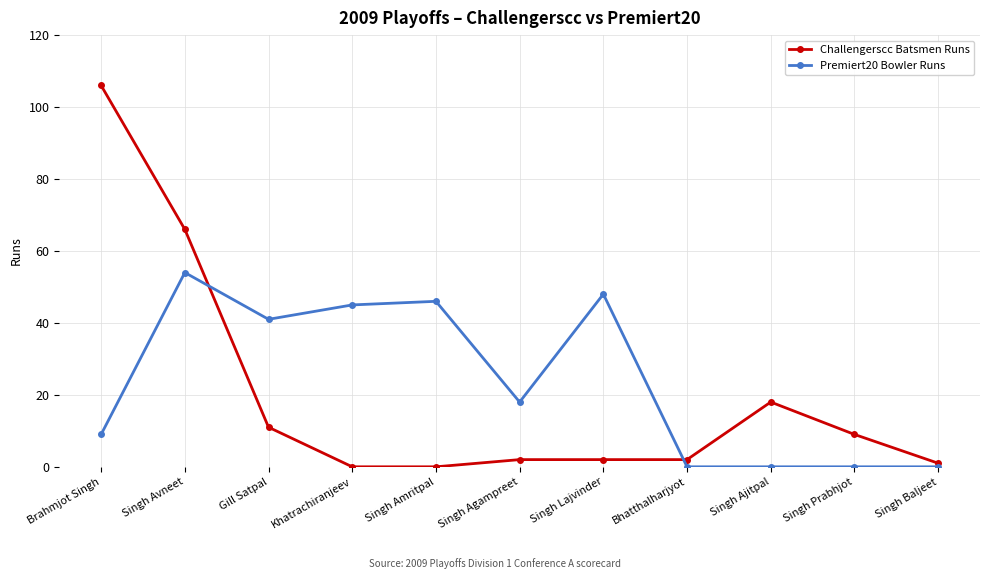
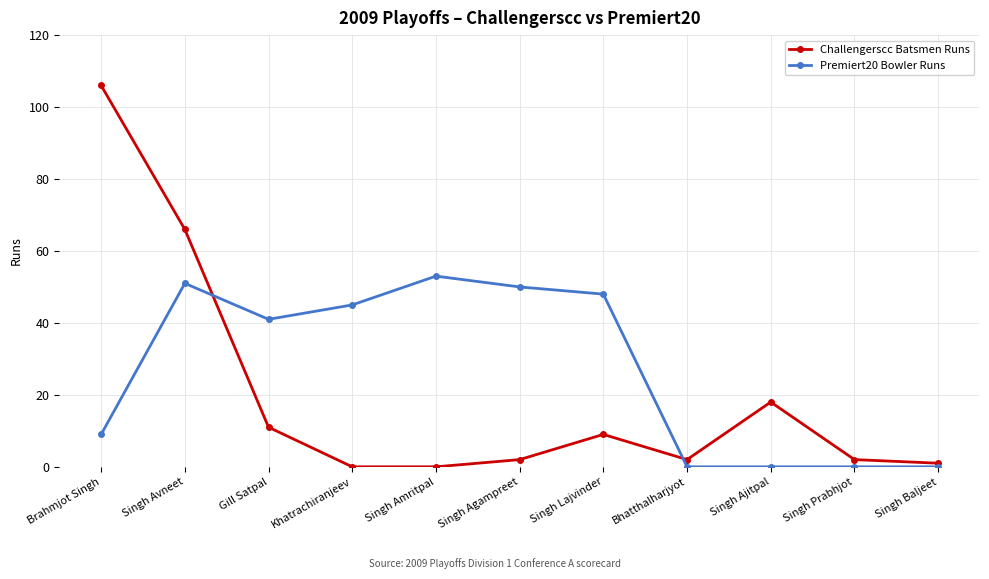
Premiert20 Bowler Runs, Singh Avneet: 54 -> 51
Premiert20 Bowler Runs, Singh Amritpal: 46 -> 53
Premiert20 Bowler Runs, Singh Agampreet: 18 -> 50
Challengerscc Batsmen Runs, Singh Lajvinder: 2 -> 9
Challengerscc Batsmen Runs, Singh Prabhjot: 9 -> 2
